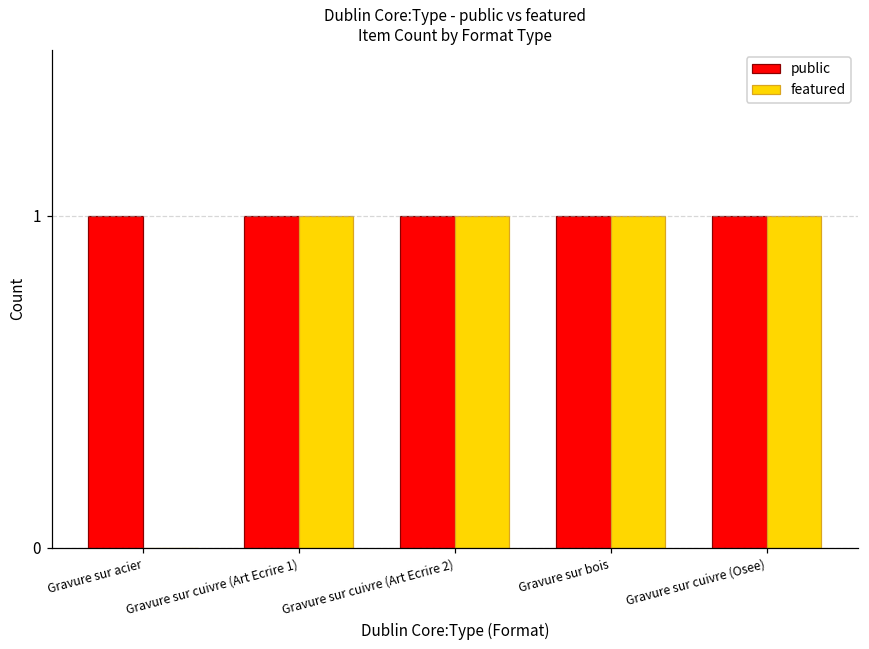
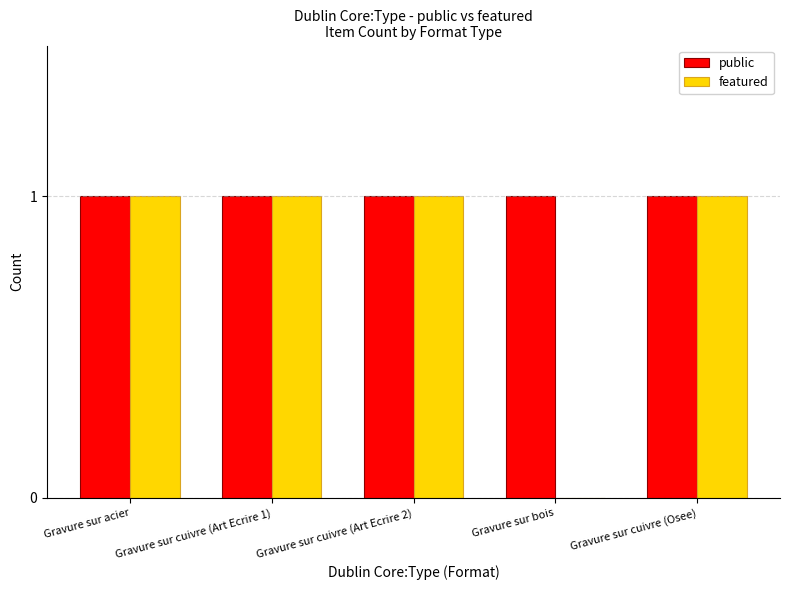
featured, Gravure sur acier: 0 -> 1
featured, Gravure sur bois: 1 -> 0
